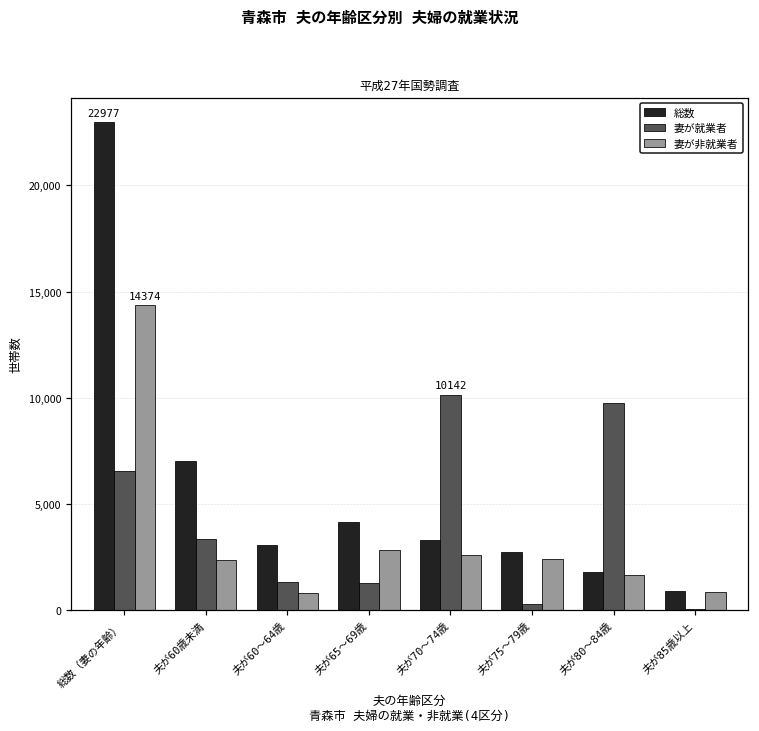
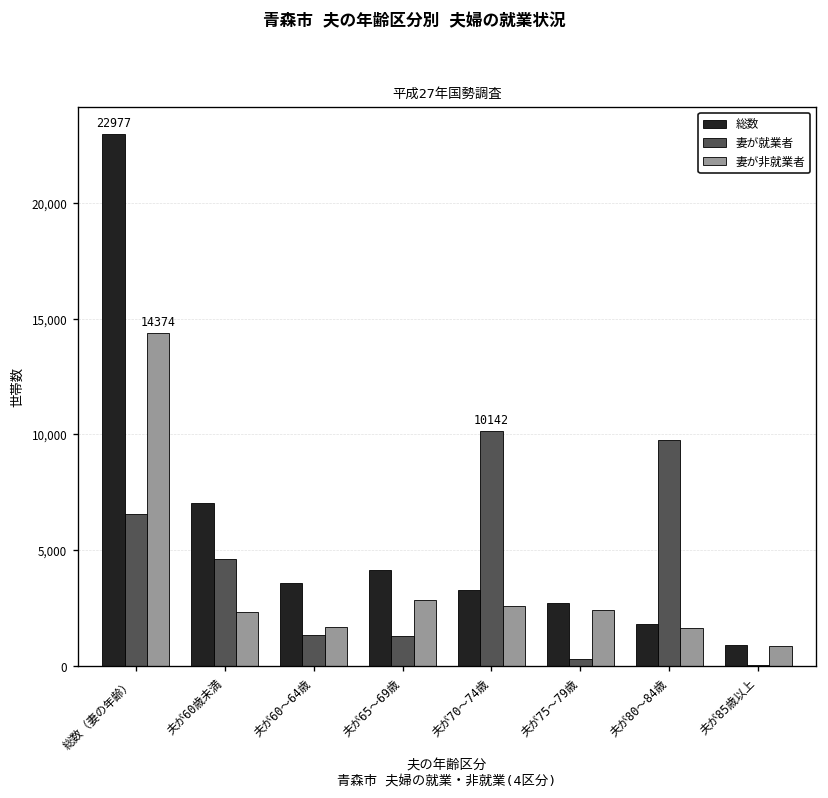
妻が就業者, 夫が60歳未満: 3,300 -> 4,600
総数, 夫が60～64歳: 3,000 -> 3,600
妻が非就業者, 夫が60～64歳: 800 -> 1,700
